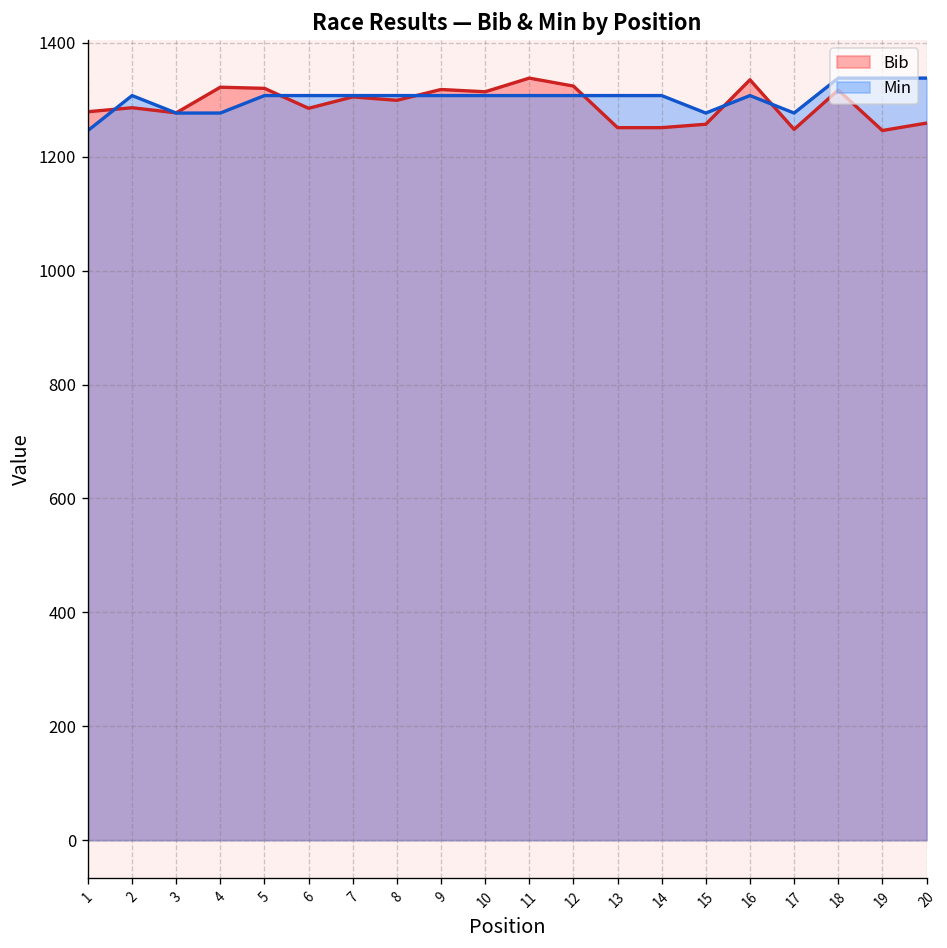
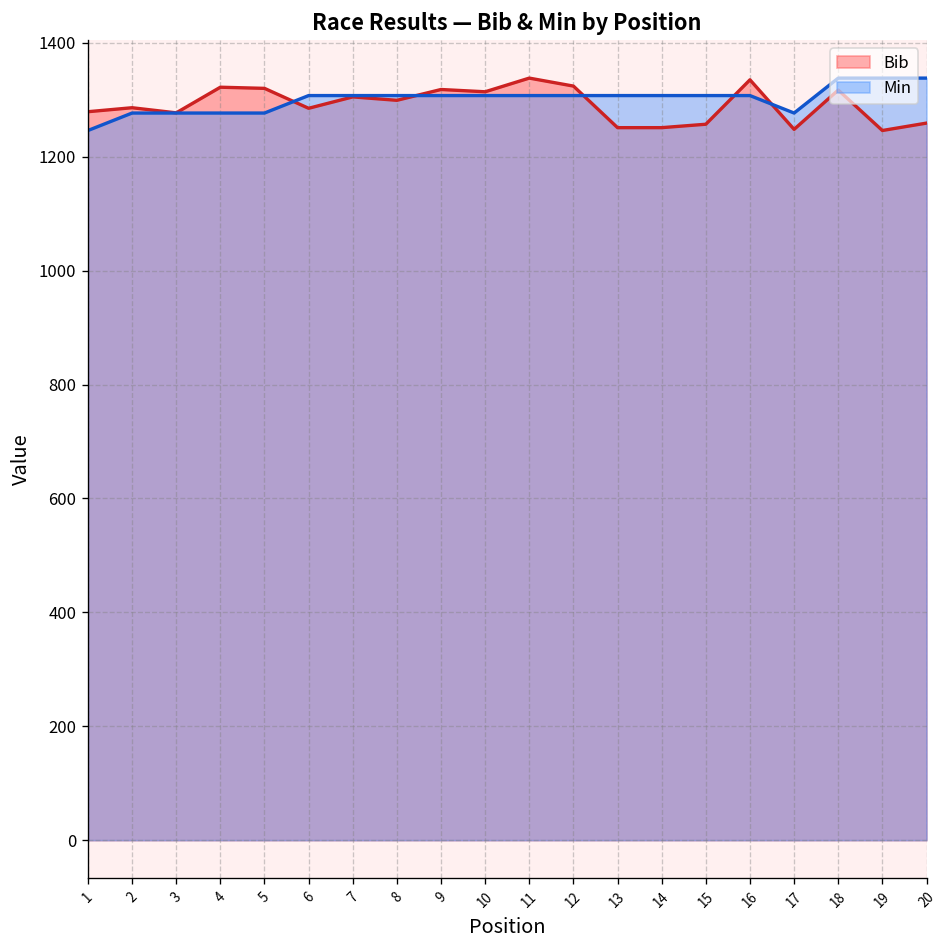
Min, 2: 1310 -> 1280
Min, 5: 1310 -> 1280
Min, 15: 1280 -> 1310
